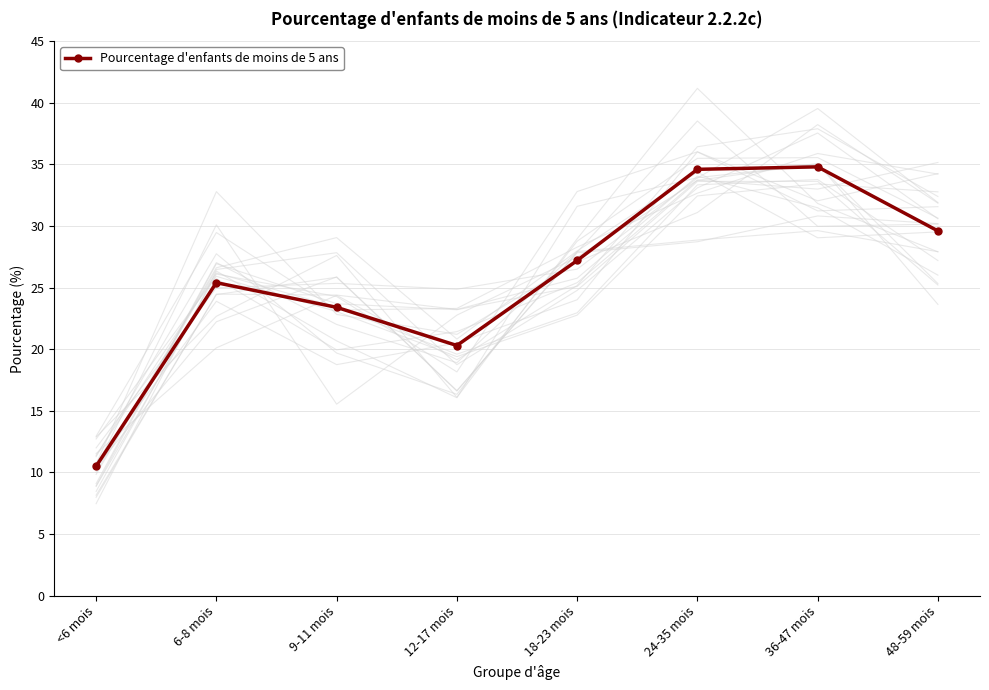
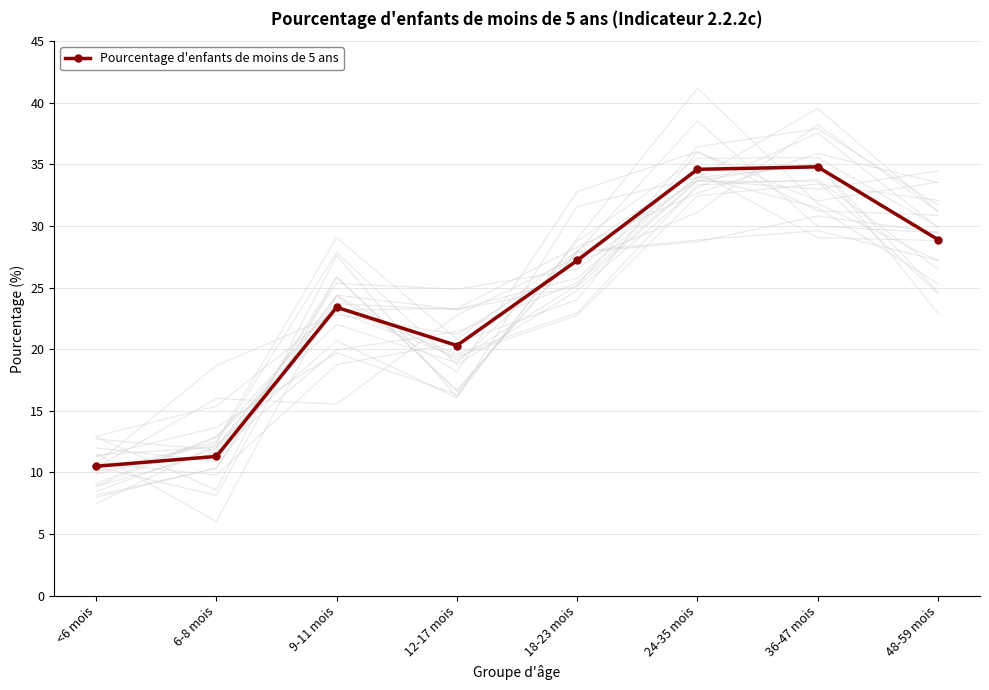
Pourcentage d'enfants de moins de 5 ans, 6-8 mois: 25.4 -> 11.3
Pourcentage d'enfants de moins de 5 ans, 48-59 mois: 29.6 -> 28.9
